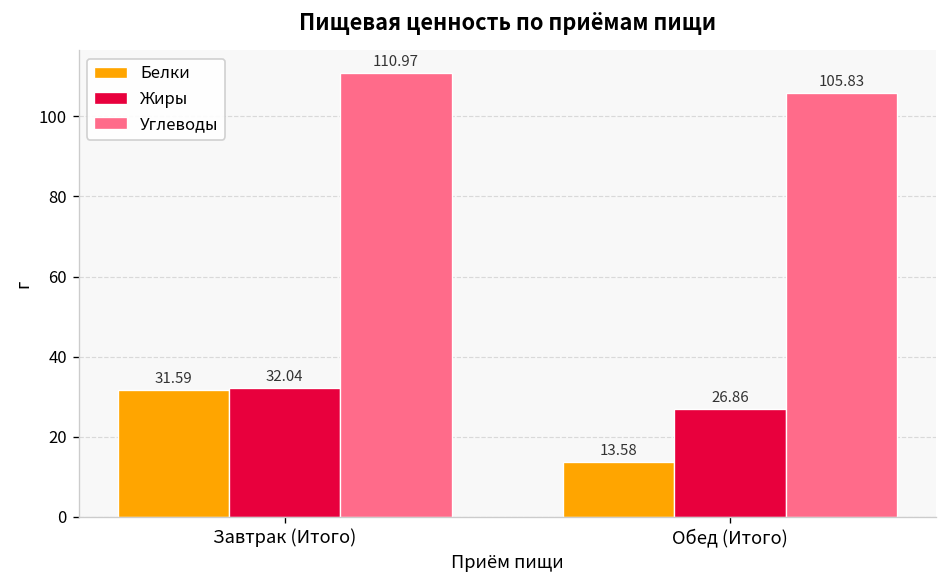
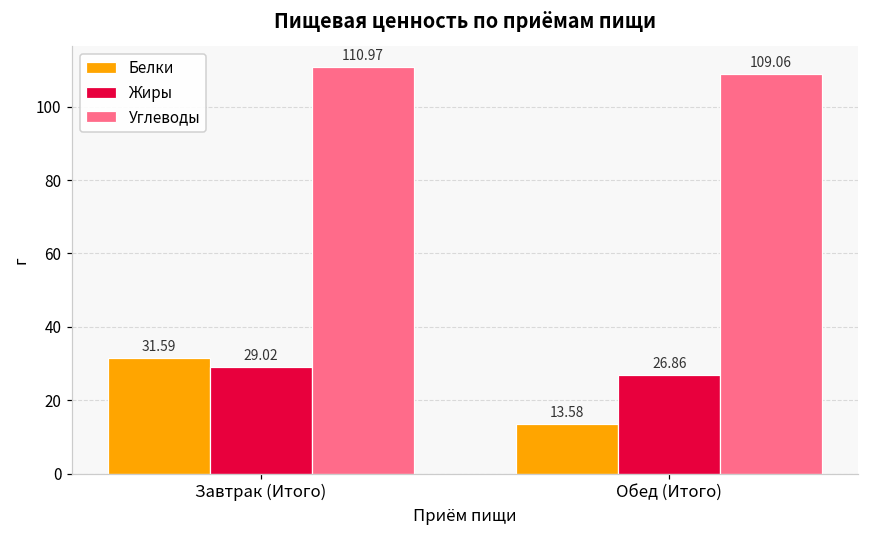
Жиры, Завтрак (Итого): 32.04 -> 29.02
Углеводы, Обед (Итого): 105.83 -> 109.06
